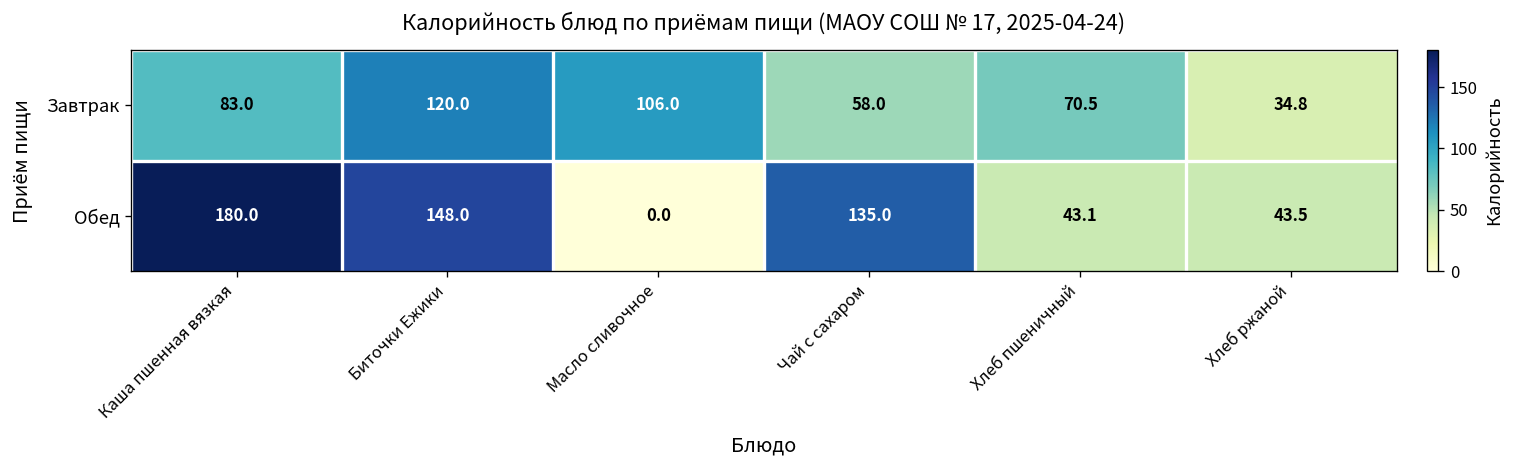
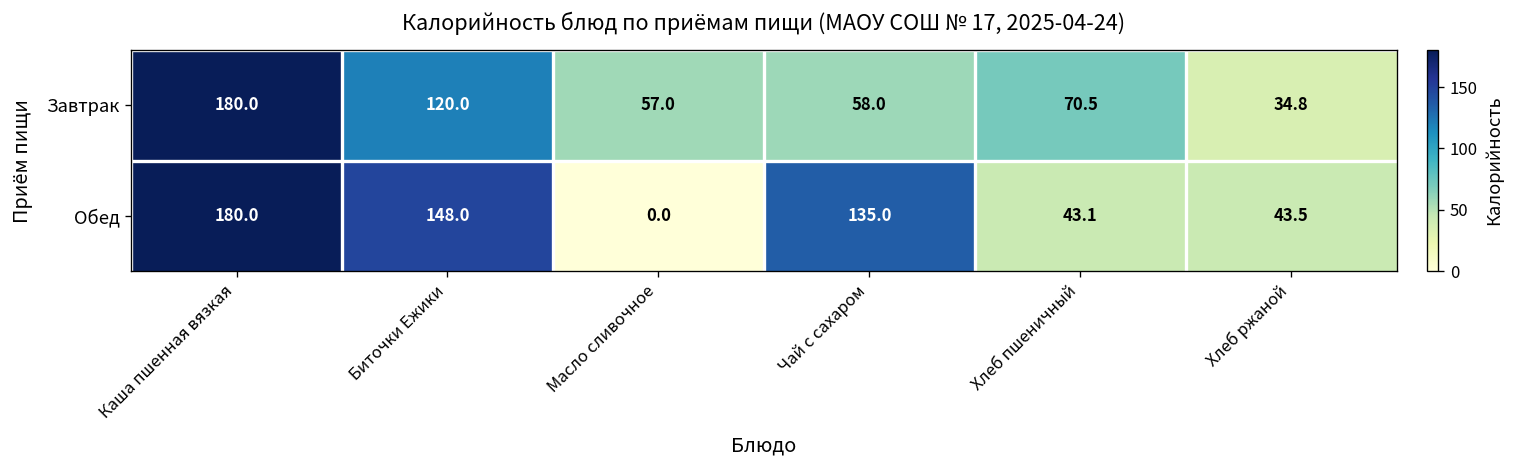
Завтрак, Каша пшенная вязкая: 83.0 -> 180.0
Завтрак, Масло сливочное: 106.0 -> 57.0
